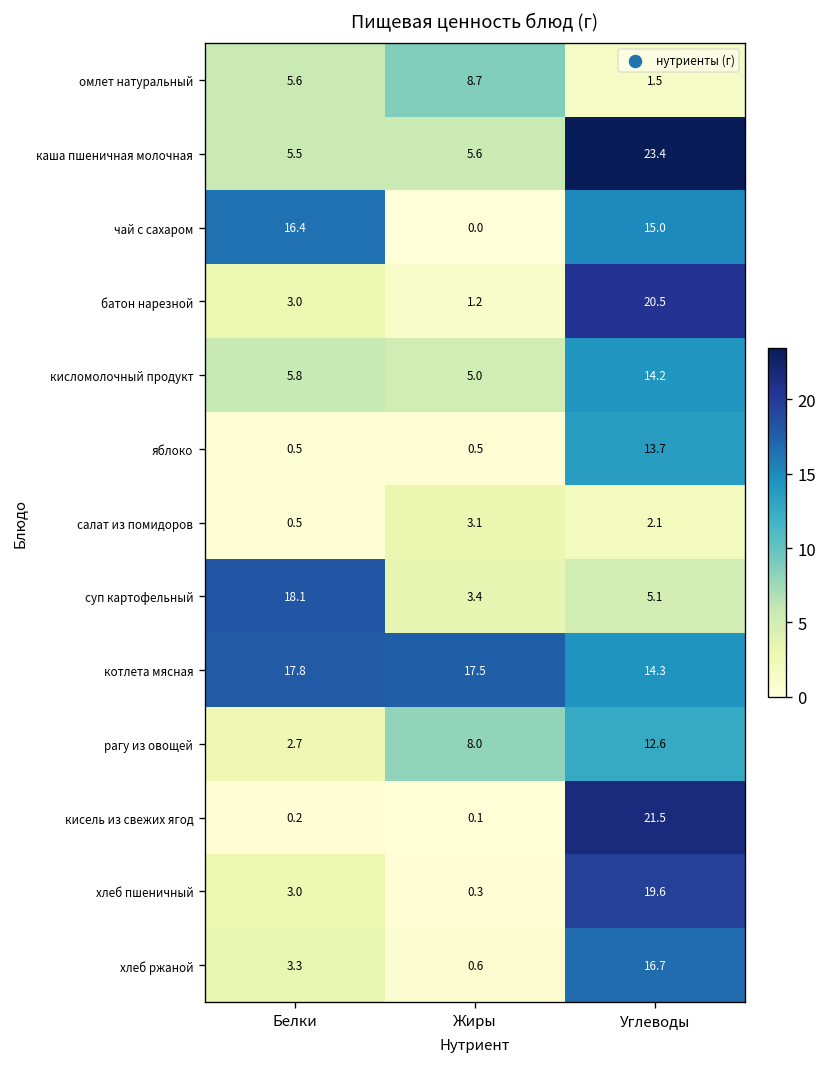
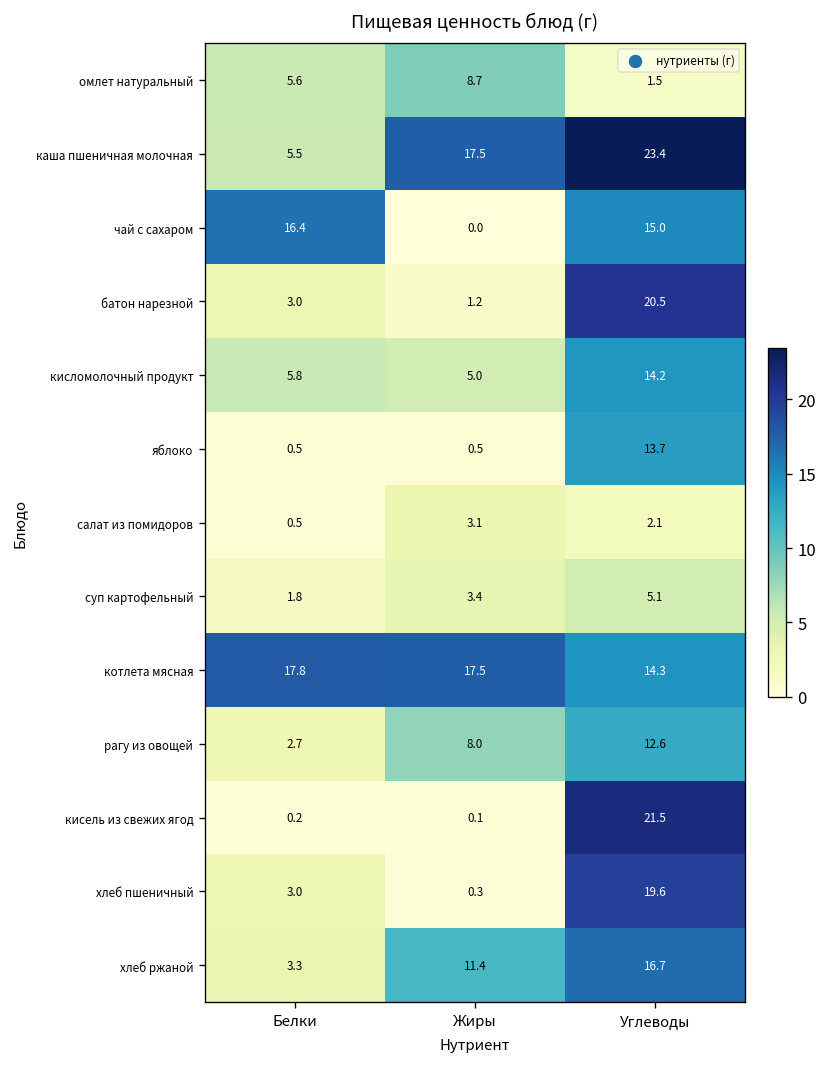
каша пшеничная молочная, Жиры: 5.6 -> 17.5
суп картофельный, Белки: 18.1 -> 1.8
хлеб ржаной, Жиры: 0.6 -> 11.4
